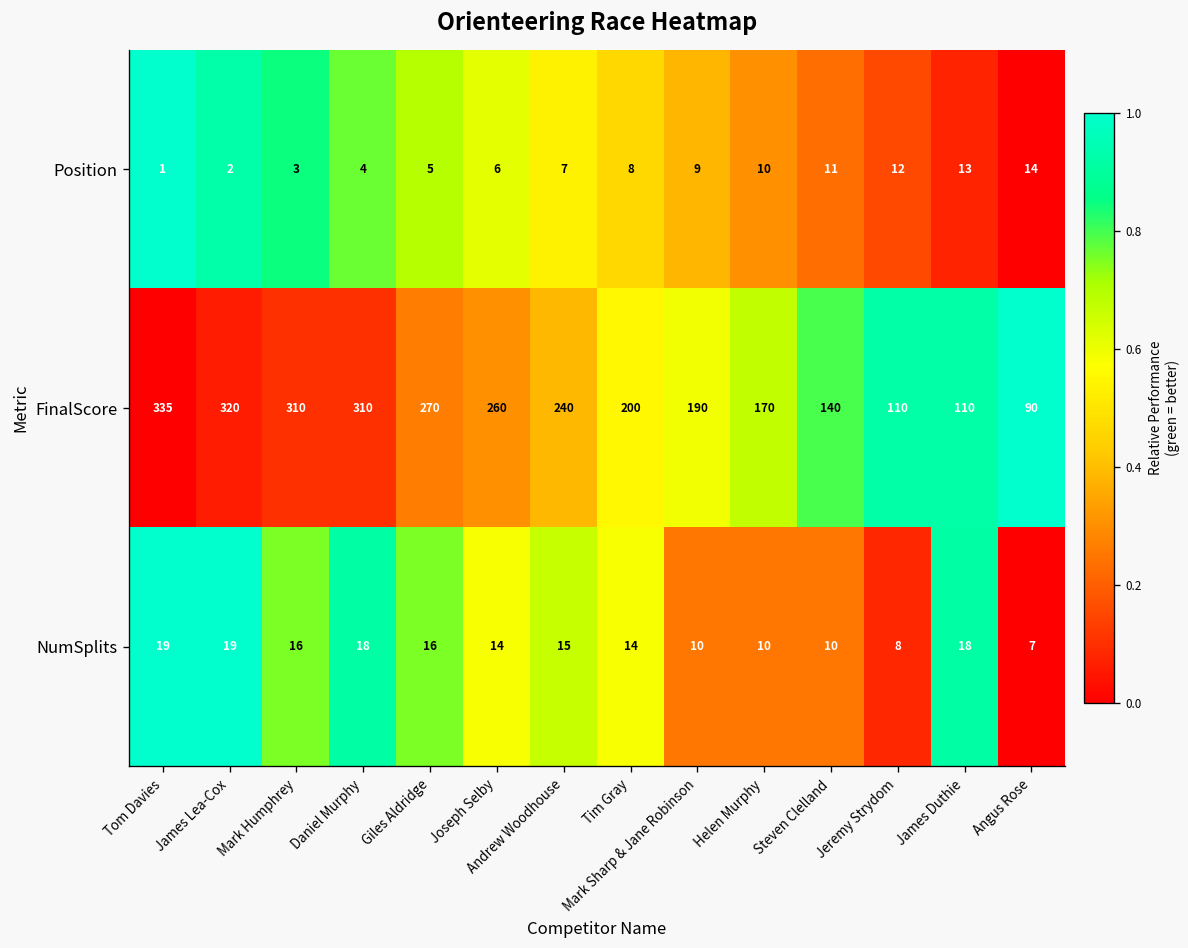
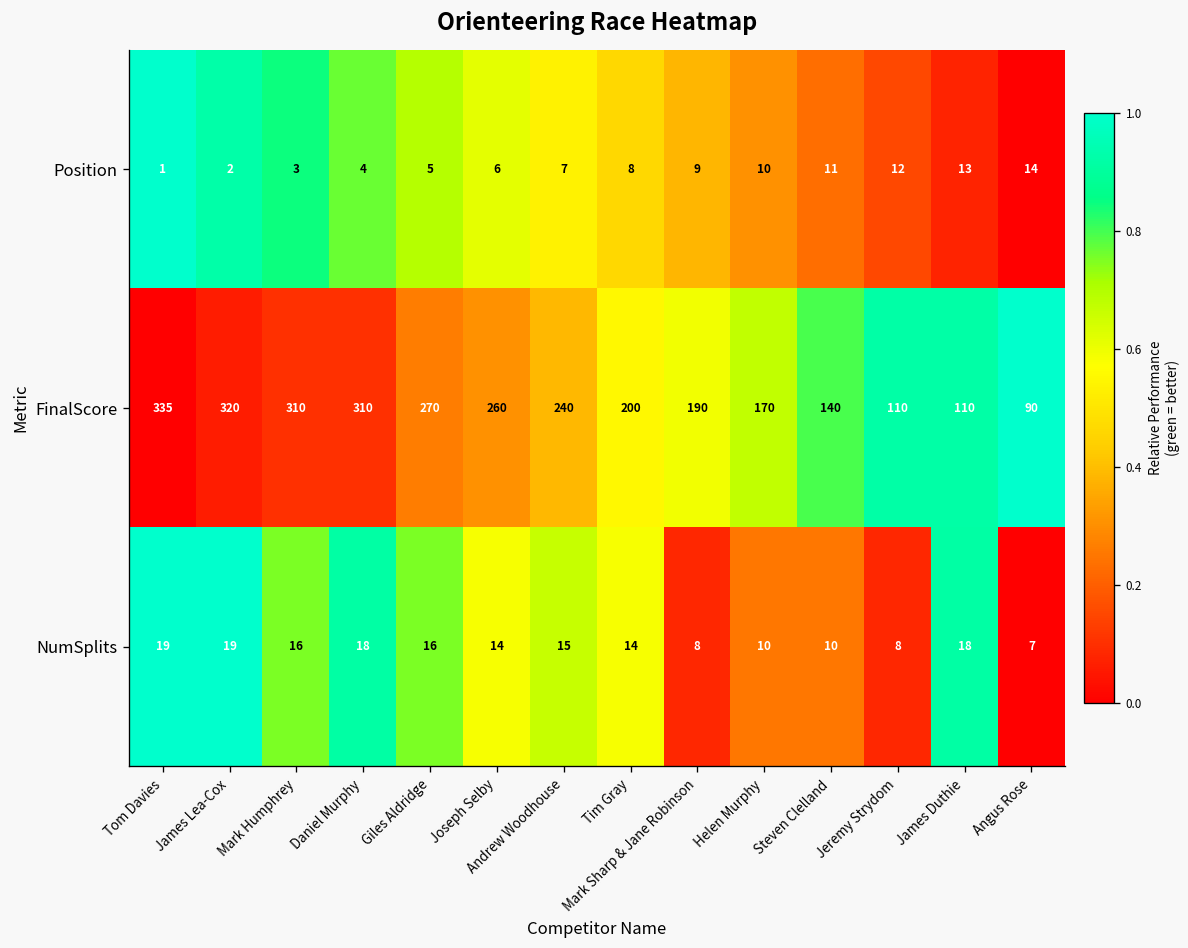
NumSplits, Mark Sharp & Jane Robinson: 10 -> 8
